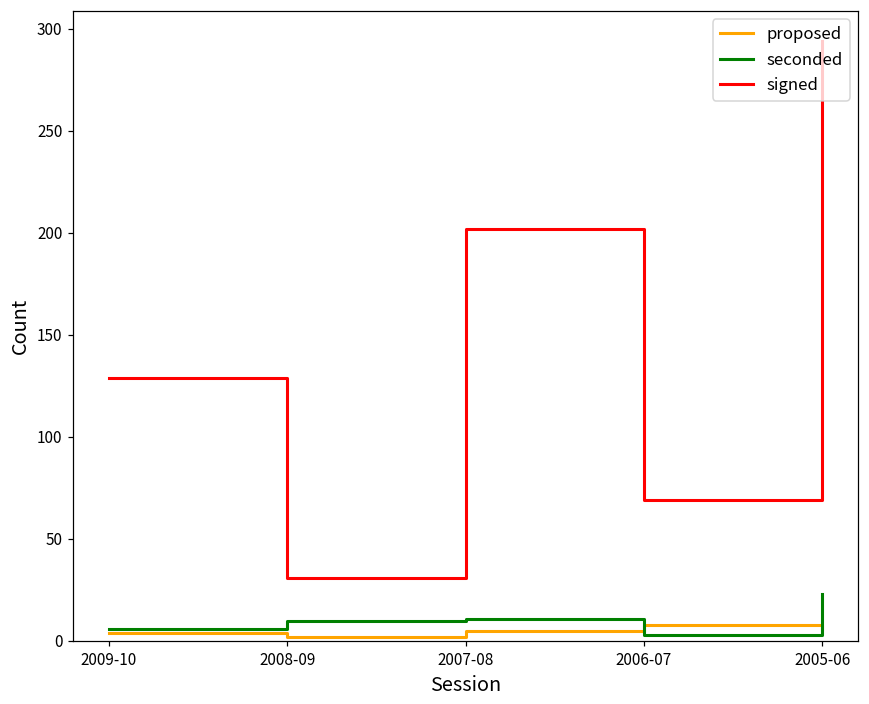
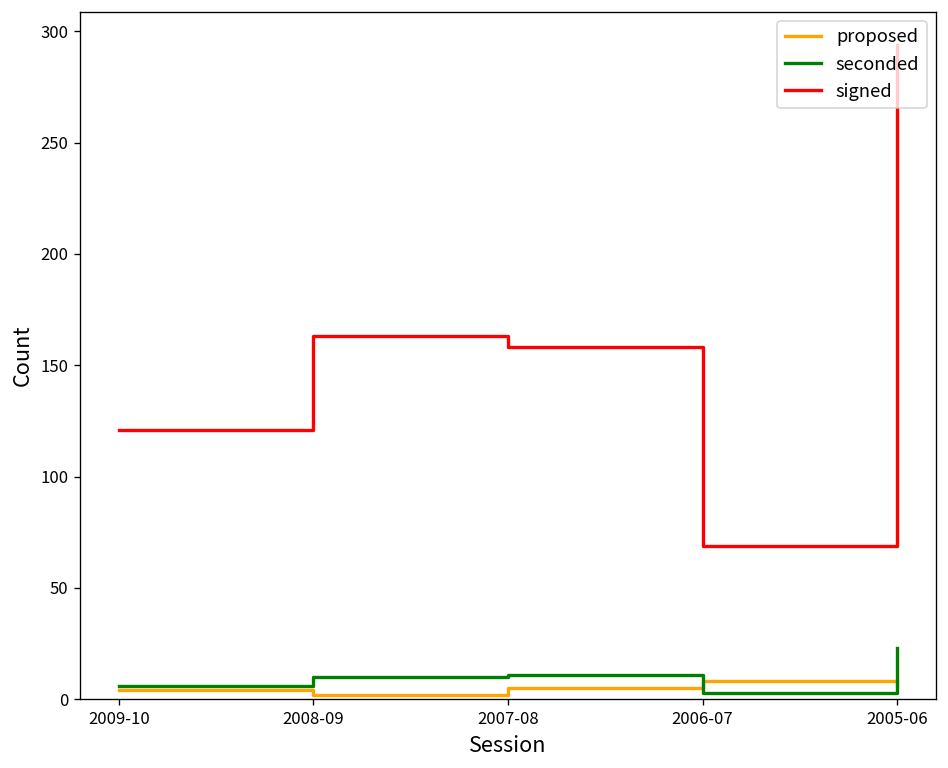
signed, 2009-10: 129 -> 121
signed, 2008-09: 31 -> 163
signed, 2007-08: 202 -> 158
